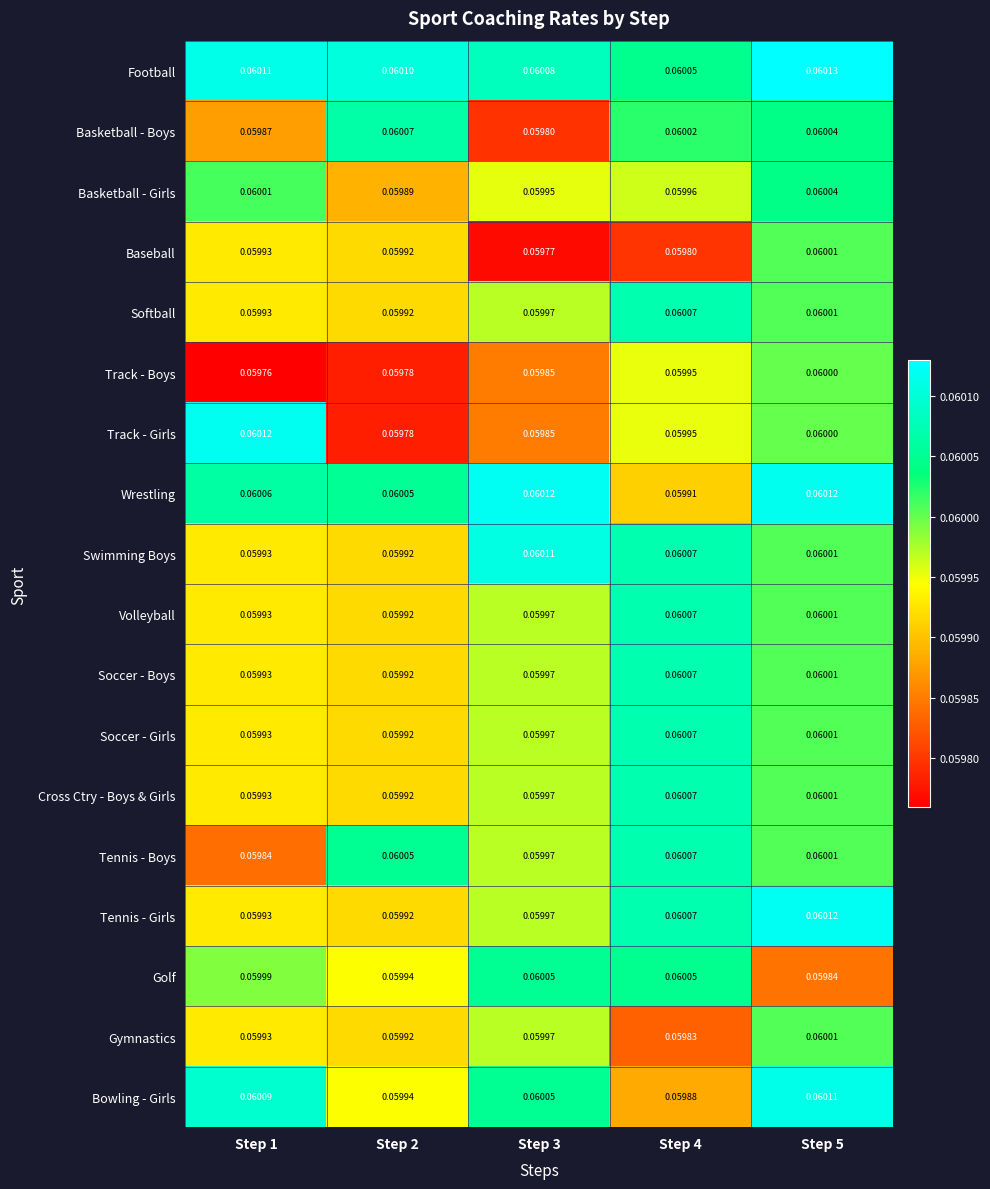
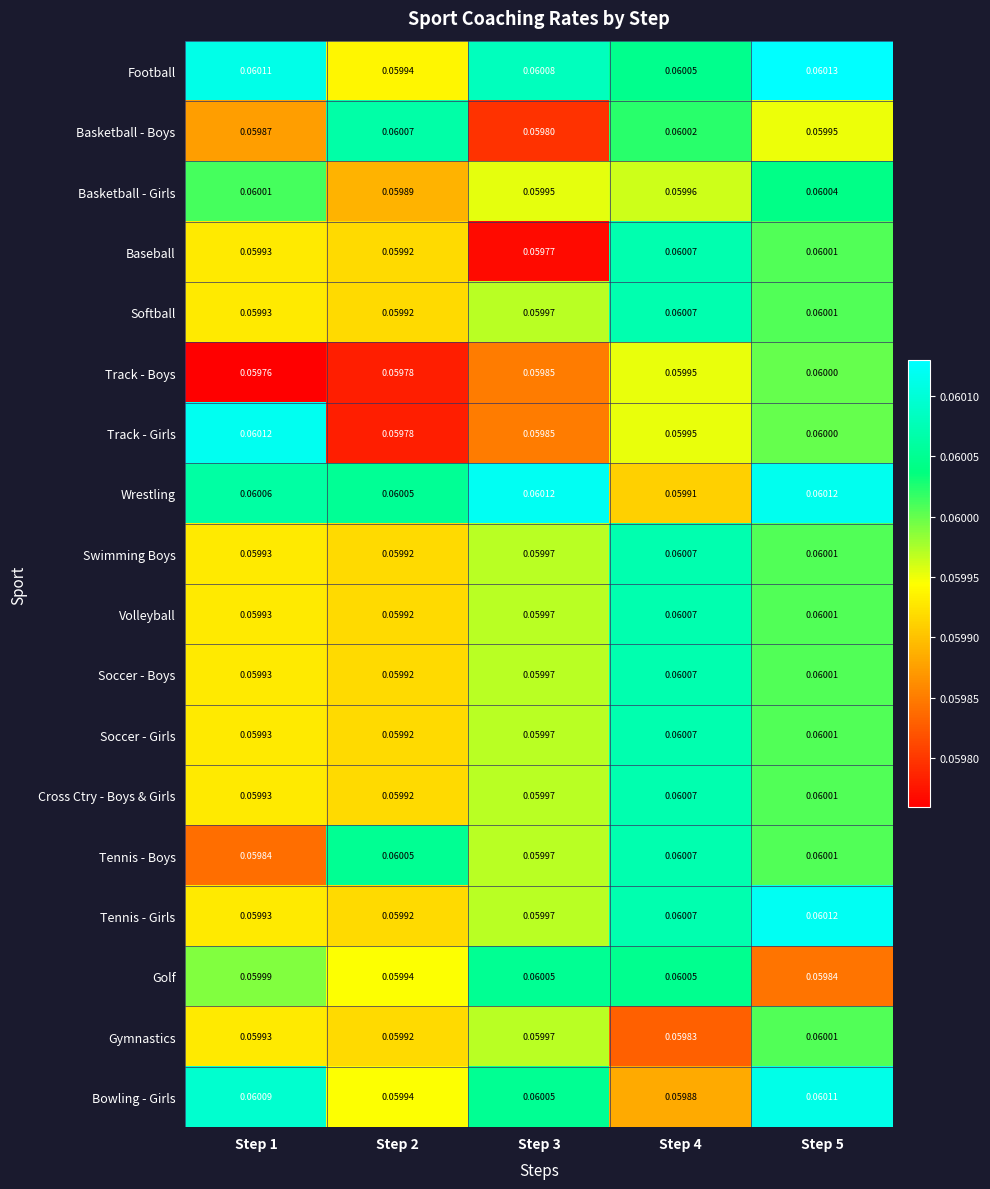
Football, Step 2: 0.06010 -> 0.05994
Basketball - Boys, Step 5: 0.06004 -> 0.05995
Baseball, Step 4: 0.05980 -> 0.06007
Swimming Boys, Step 3: 0.06011 -> 0.05997
